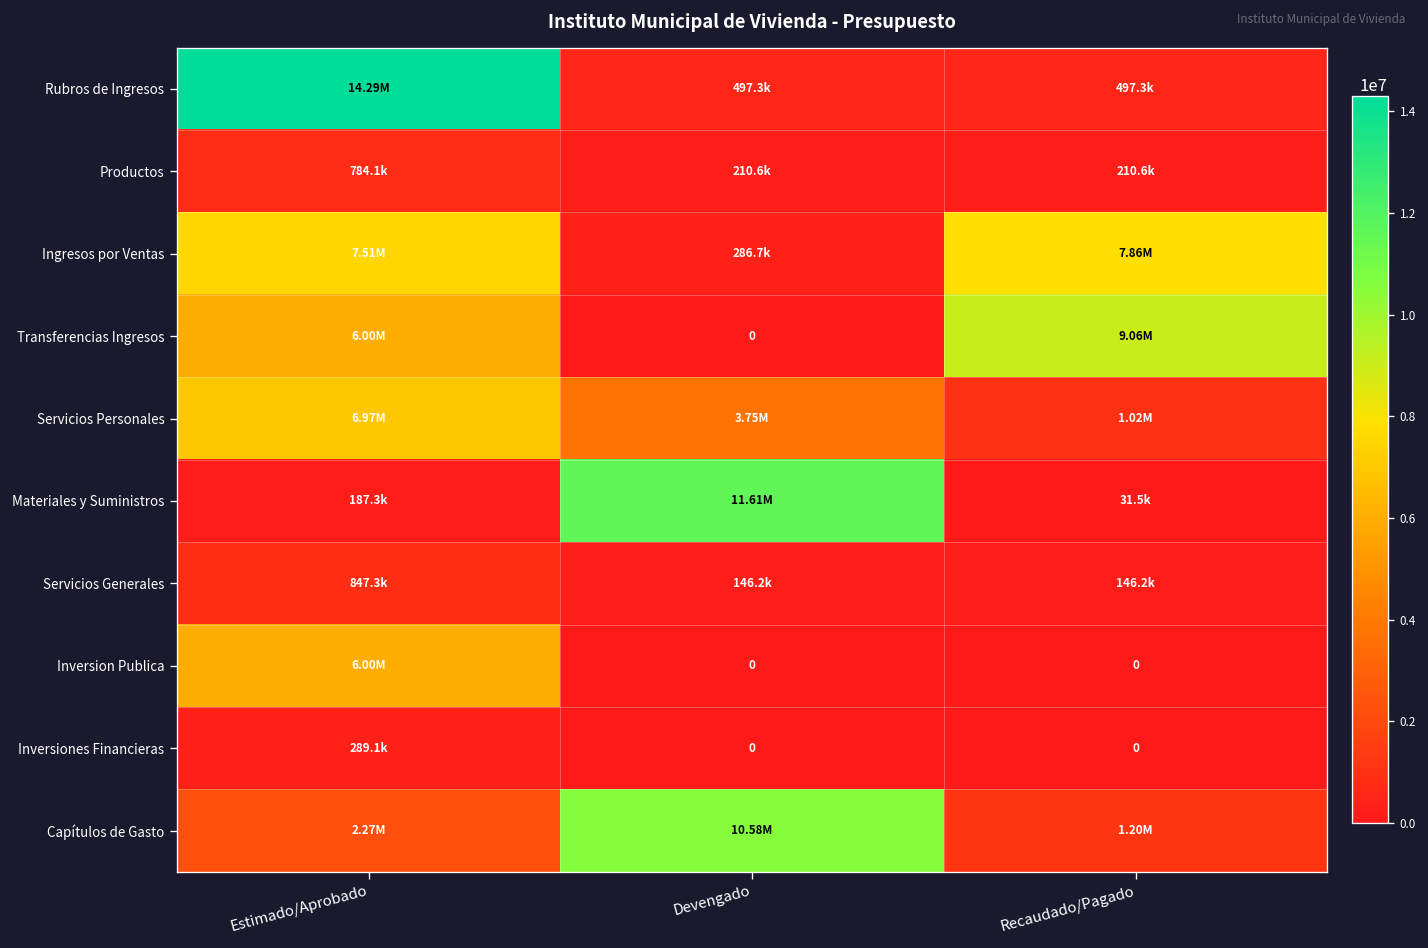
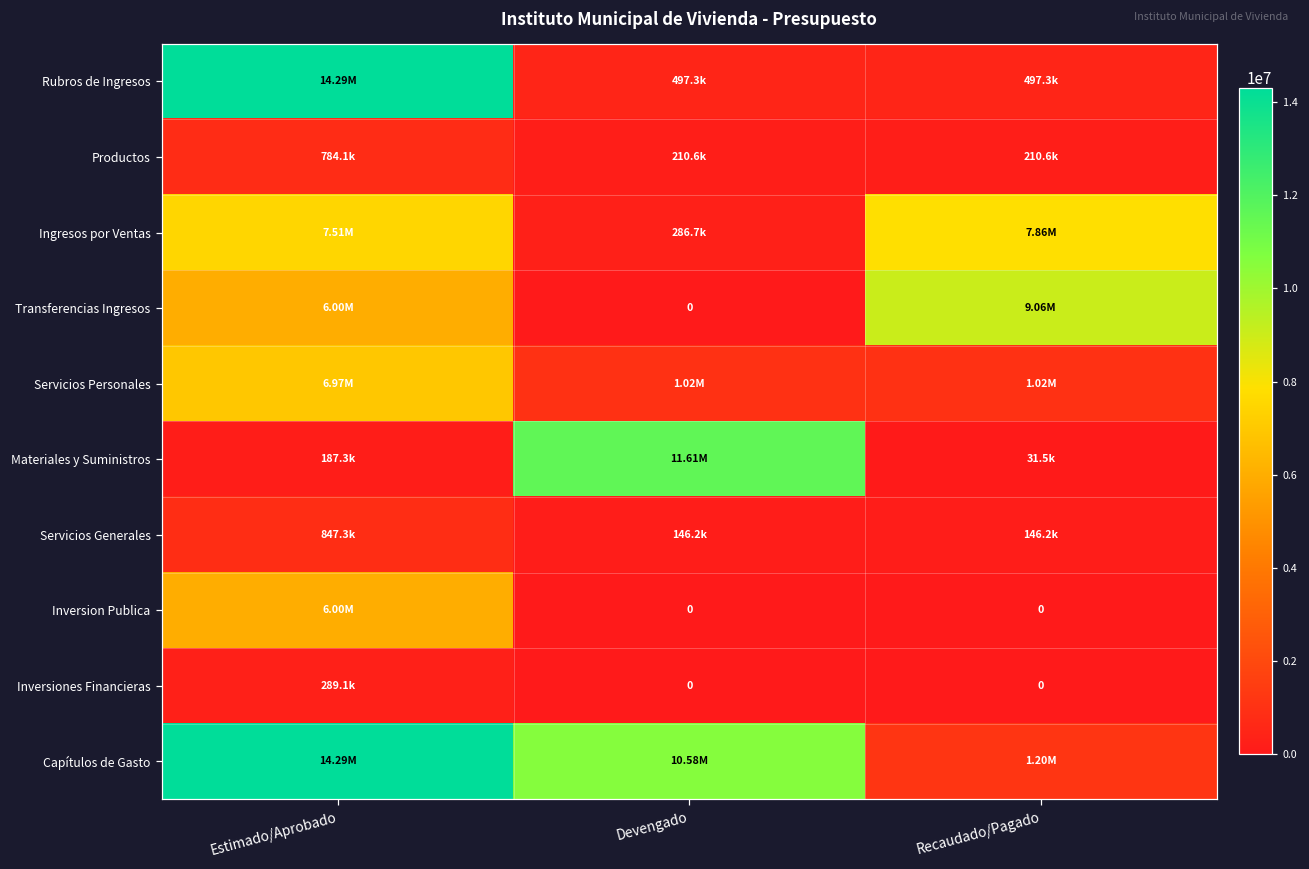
Servicios Personales, Devengado: 3.75M -> 1.02M
Capítulos de Gasto, Estimado/Aprobado: 2.27M -> 14.29M
